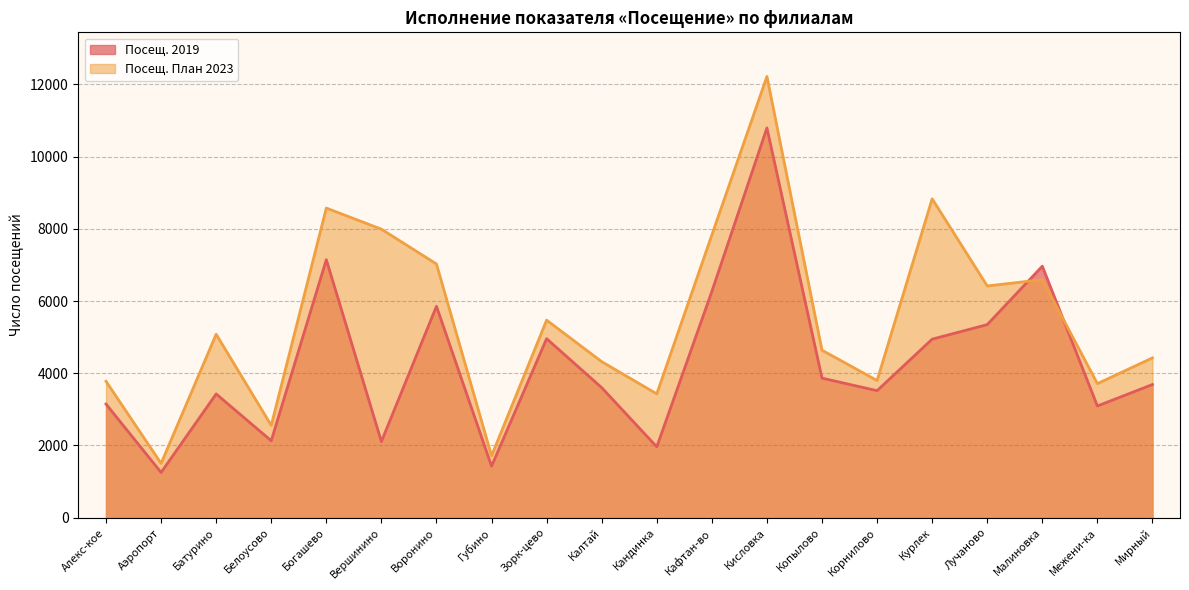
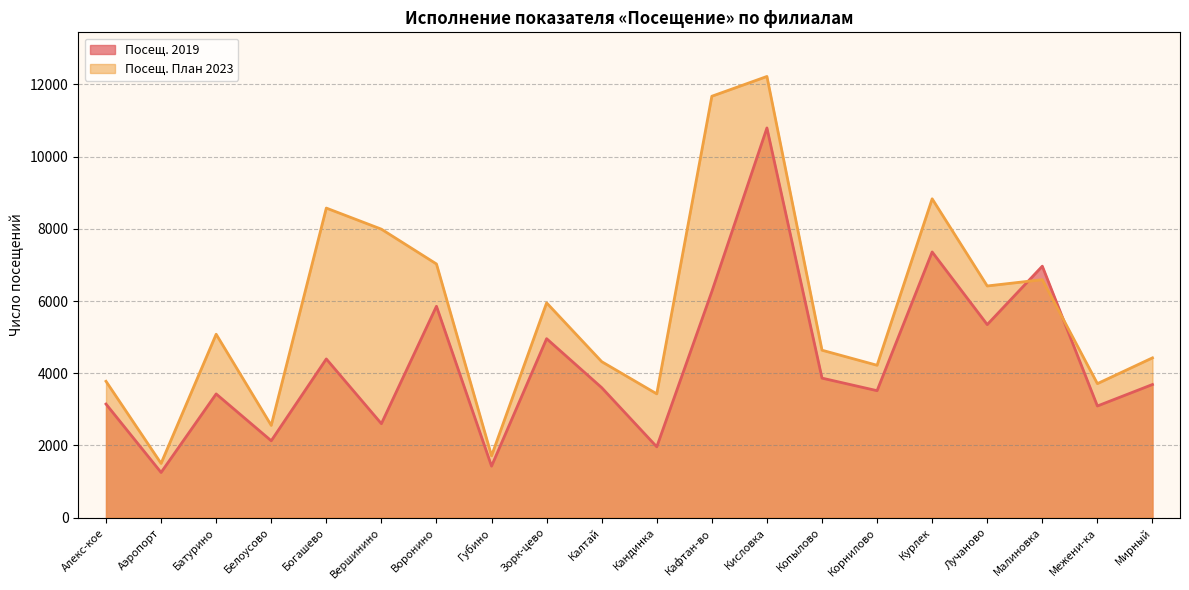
Посещ. 2019, Богашево: 7100 -> 4400
Посещ. 2019, Вершинино: 2100 -> 2600
Посещ. План 2023, Зорк-цево: 5500 -> 5900
Посещ. План 2023, Кафтан-во: 7800 -> 11700
Посещ. План 2023, Корнилово: 3800 -> 4200
Посещ. 2019, Курлек: 4900 -> 7400
